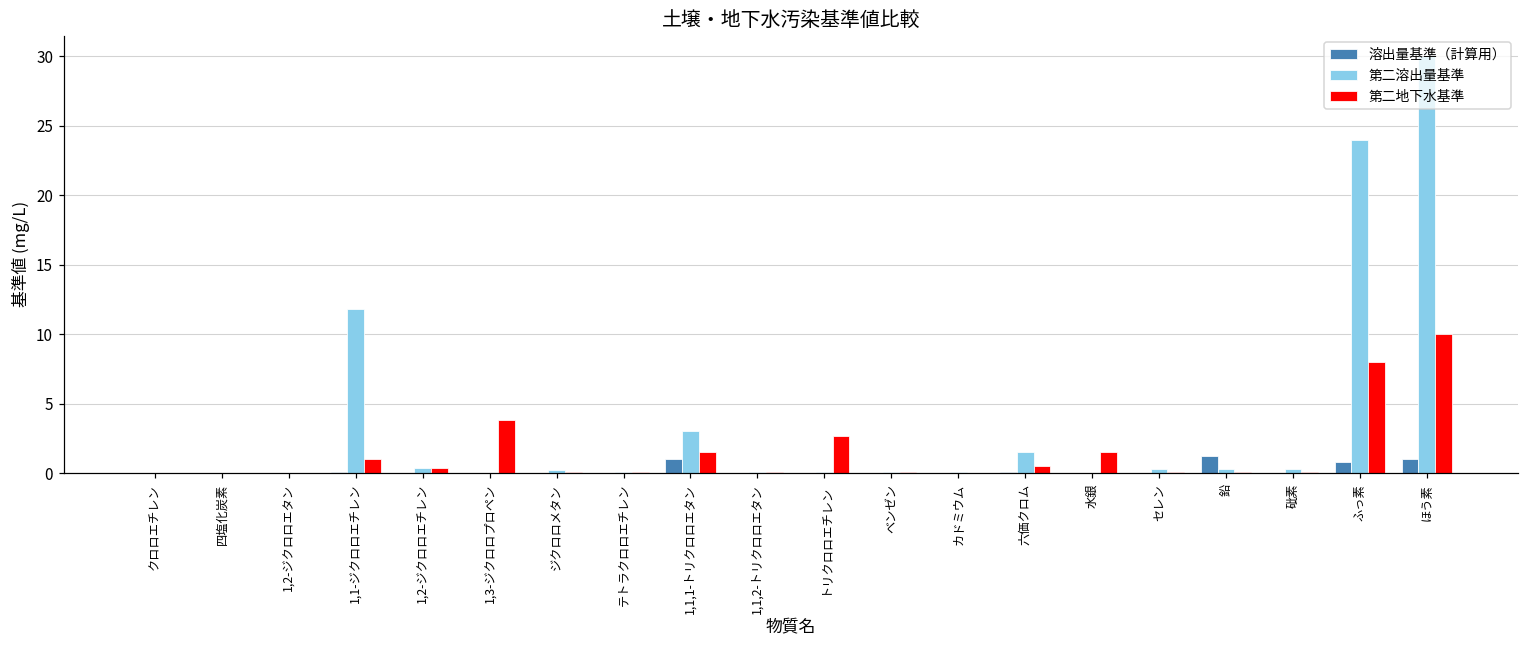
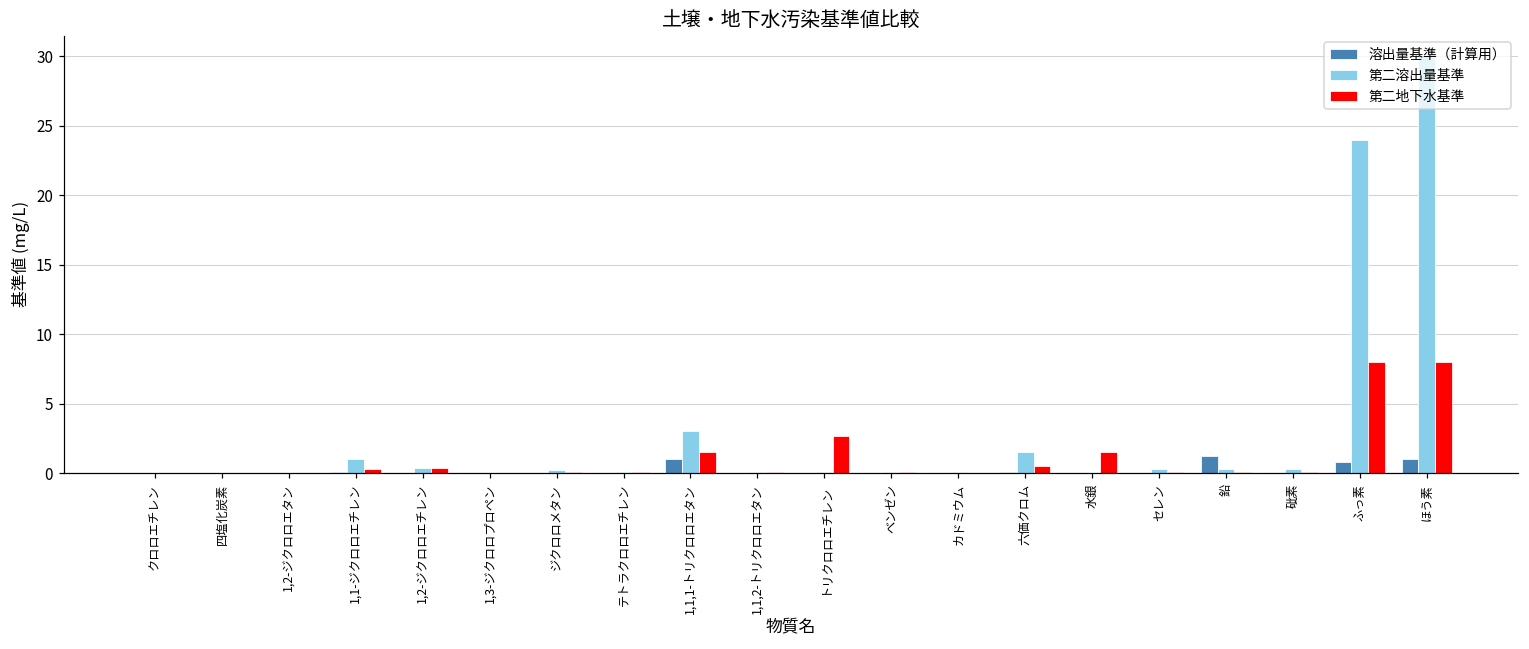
第二溶出量基準, 1,1-ジクロロエチレン: 11.8 -> 1.0
第二地下水基準, 1,1-ジクロロエチレン: 1.0 -> 0.3
第二地下水基準, 1,3-ジクロロプロペン: 3.8 -> 0.0
第二地下水基準, ほう素: 10 -> 8
